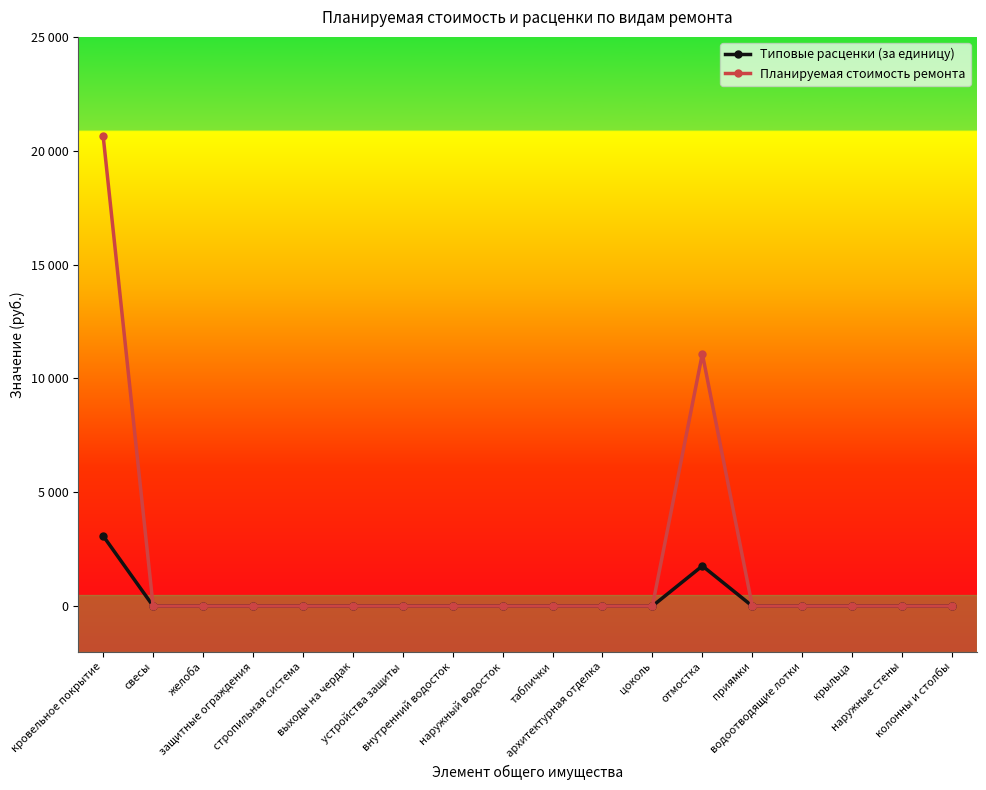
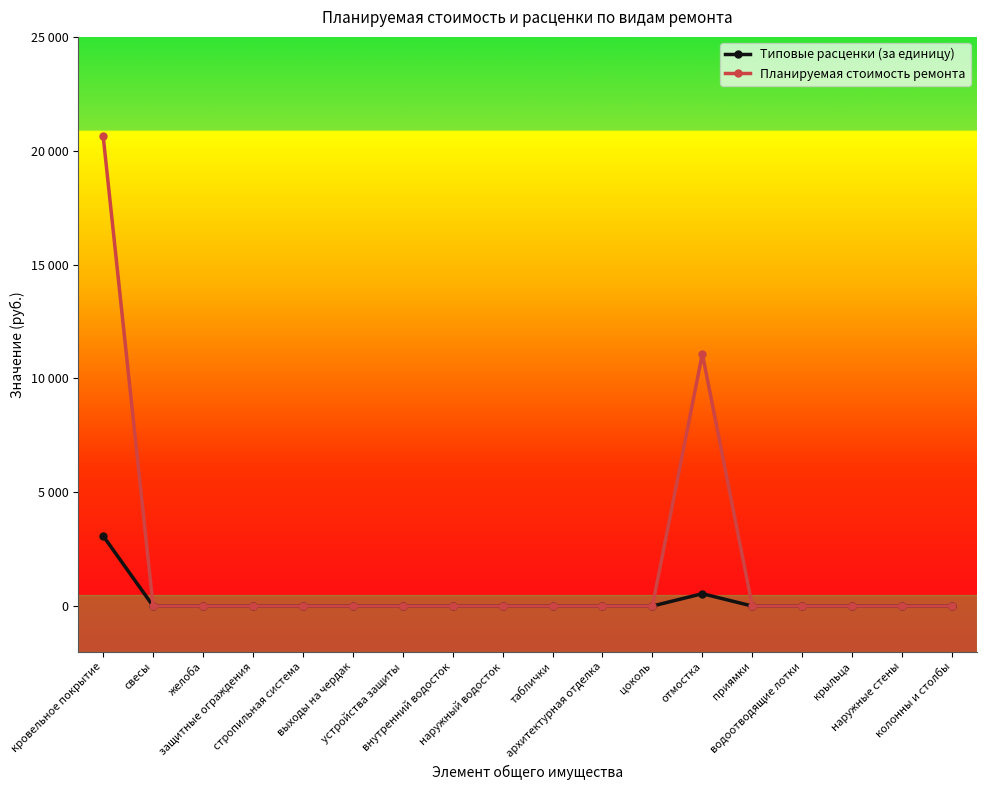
Типовые расценки (за единицу), отмостка: 1800 -> 500
